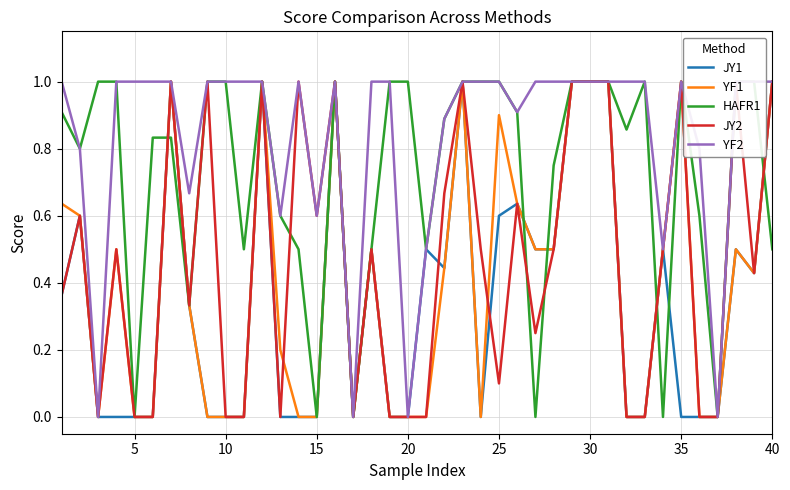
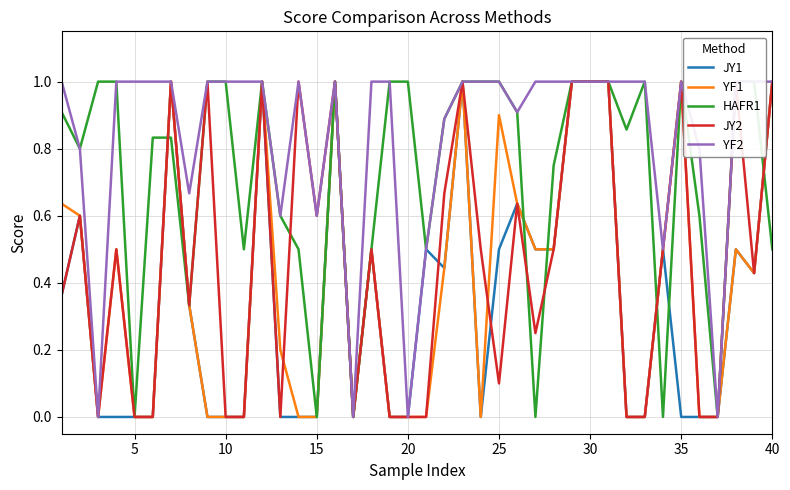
JY1, 25: 0.6 -> 0.5
